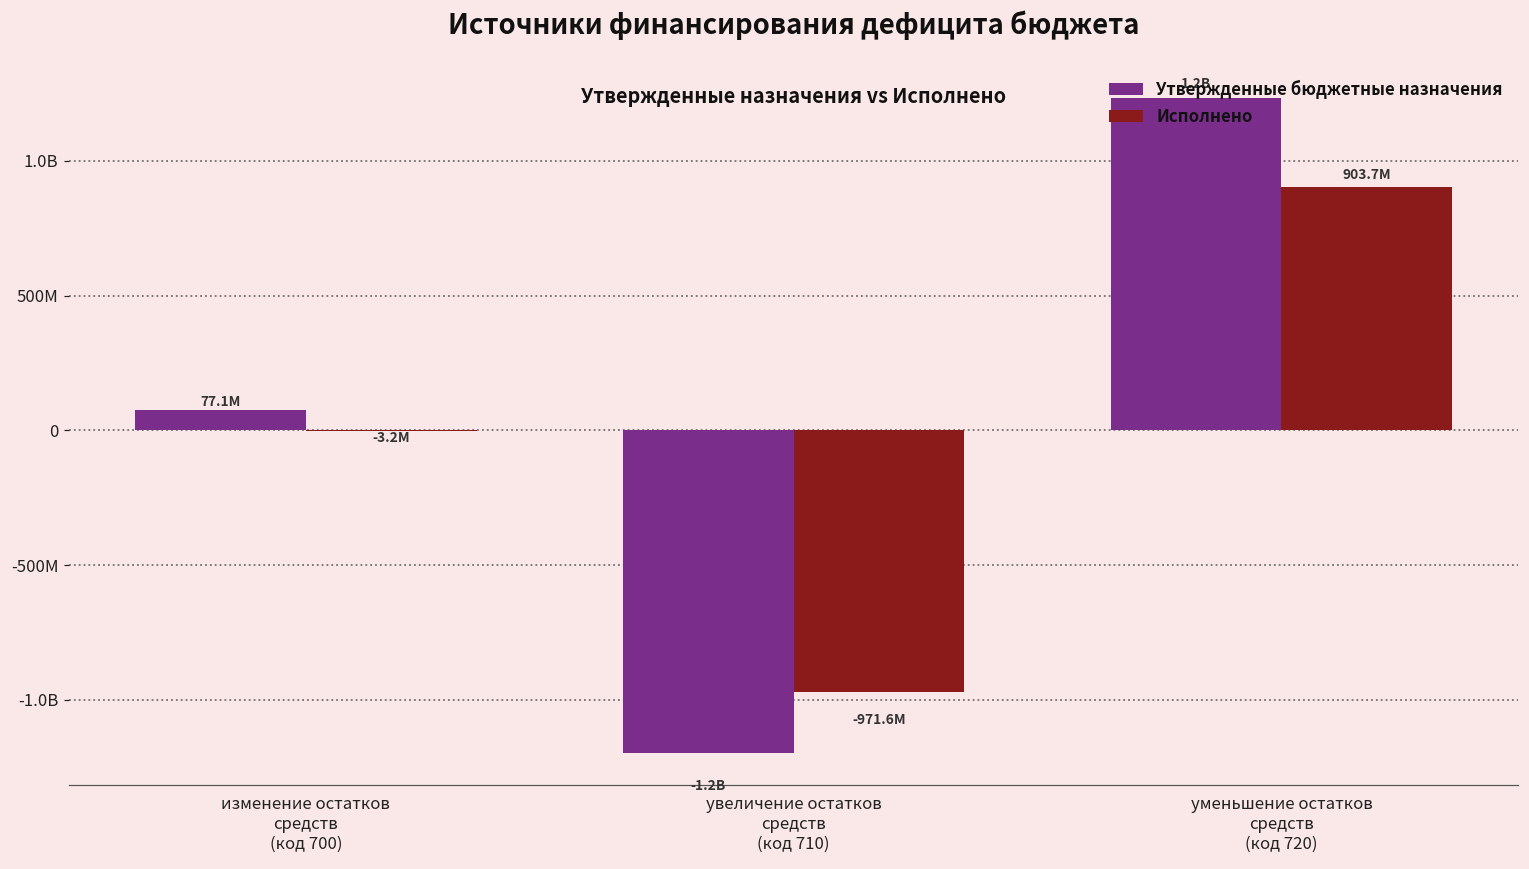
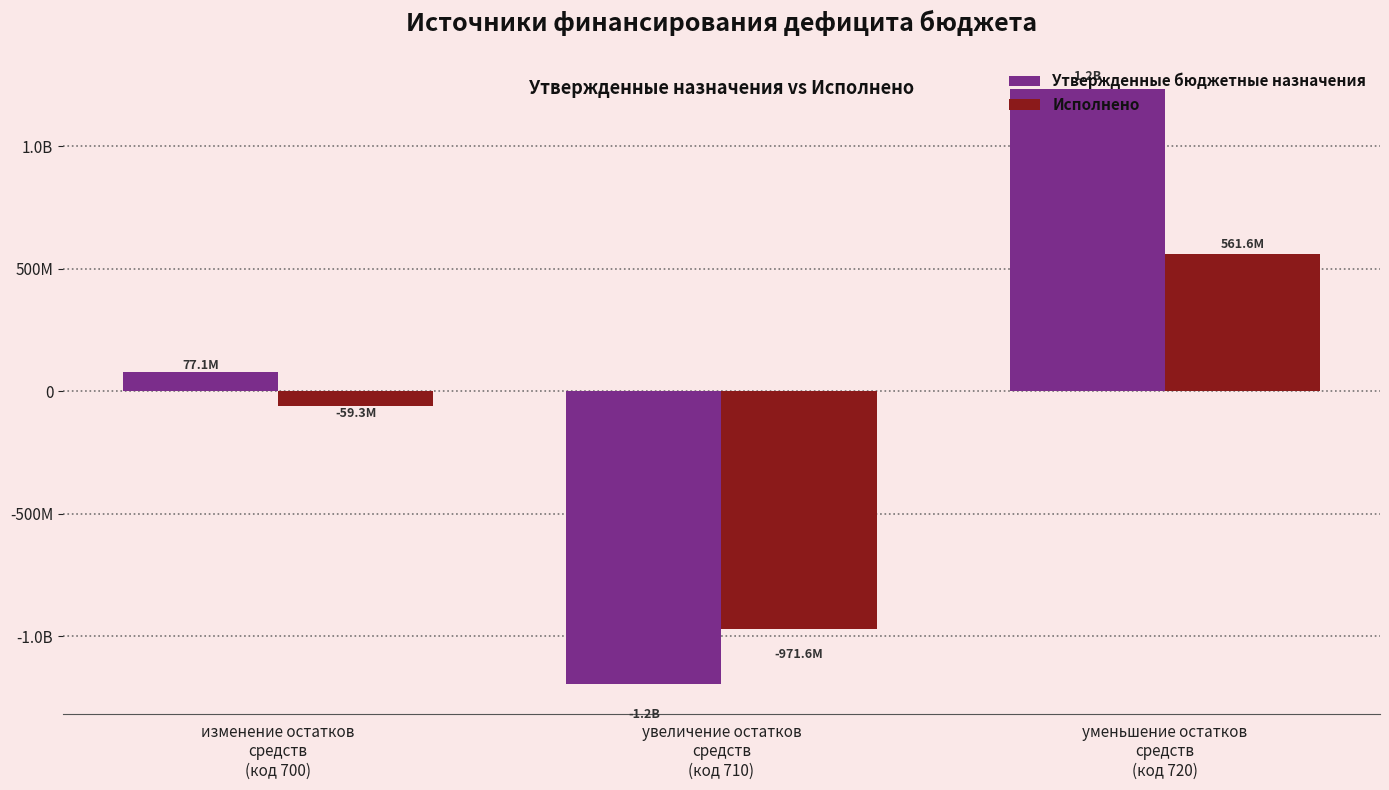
Исполнено, изменение остатков средств (код 700): -3.2M -> -59.3M
Исполнено, уменьшение остатков средств (код 720): 903.7M -> 561.6M
